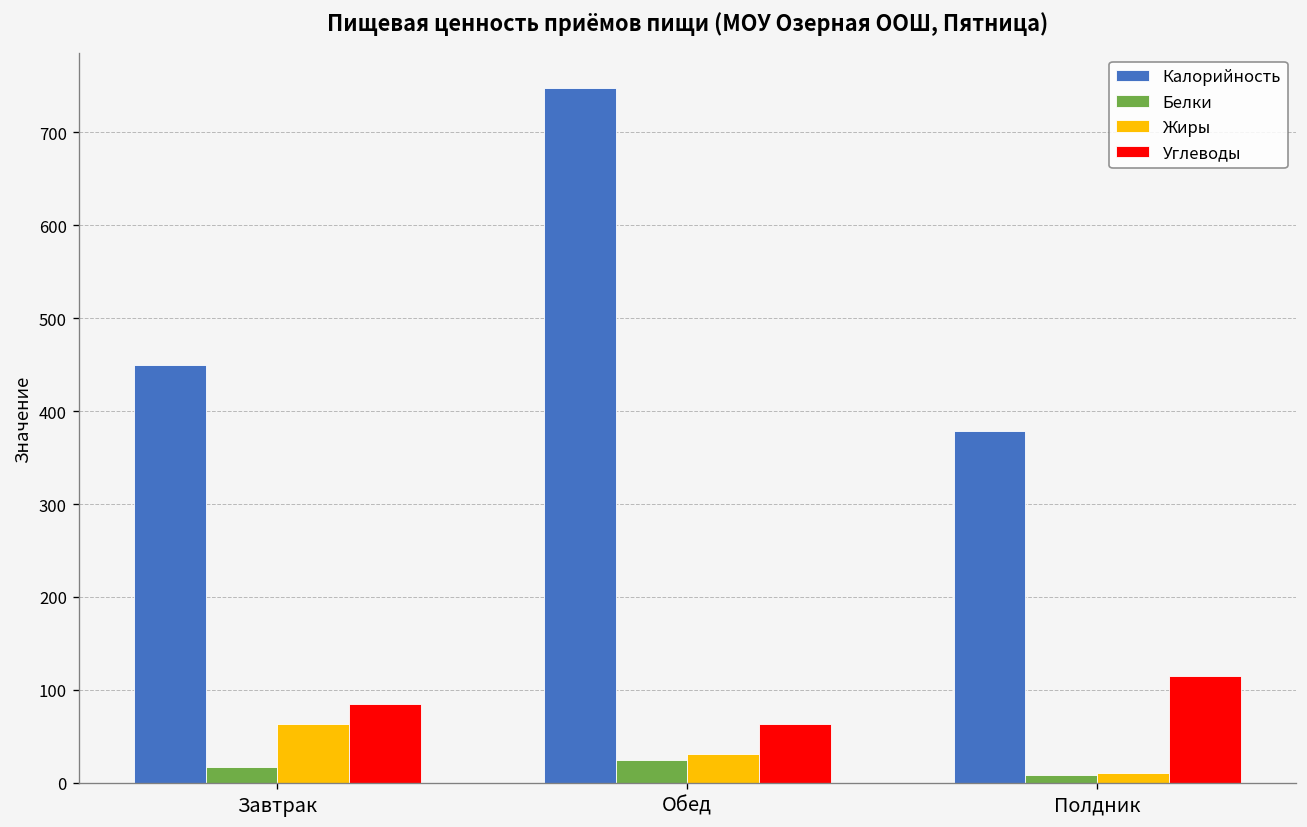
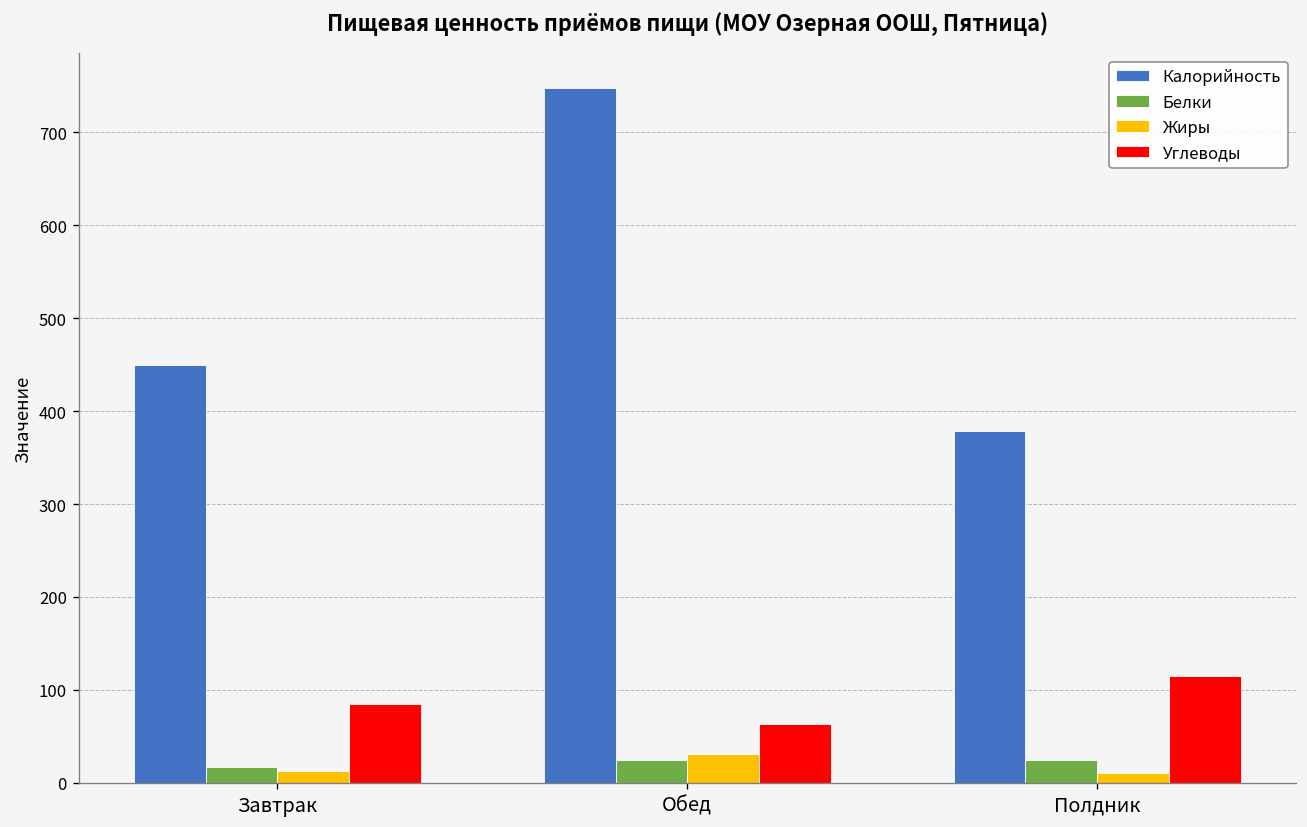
Жиры, Завтрак: 60 -> 10
Белки, Полдник: 10 -> 30
